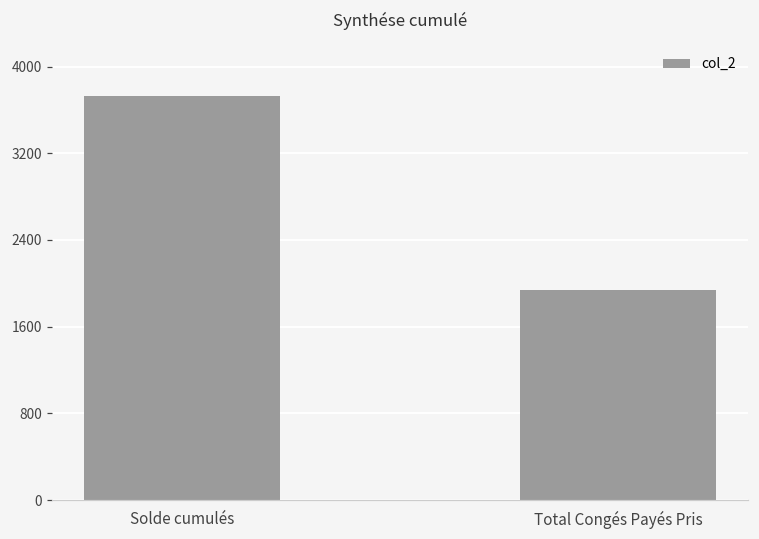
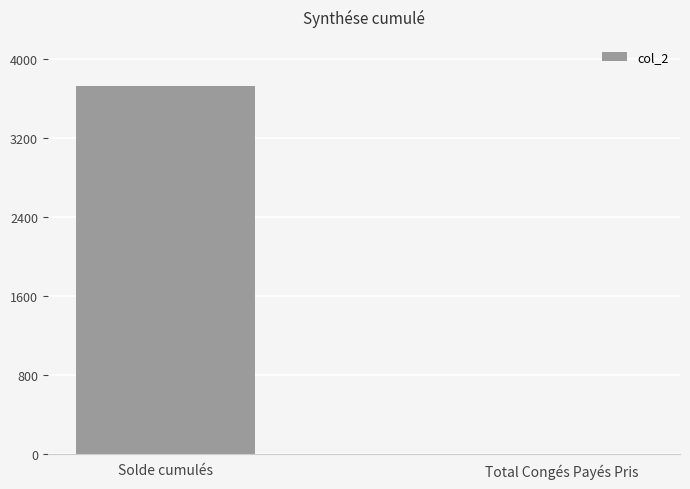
Total Congés Payés Pris: 1900 -> 0
